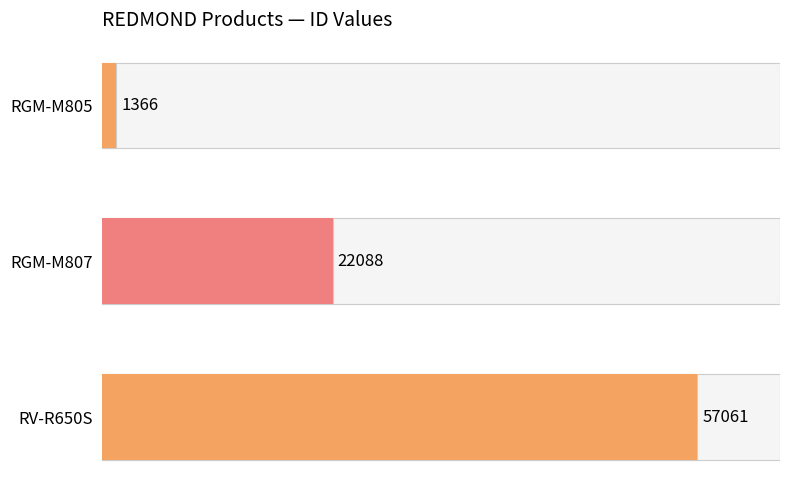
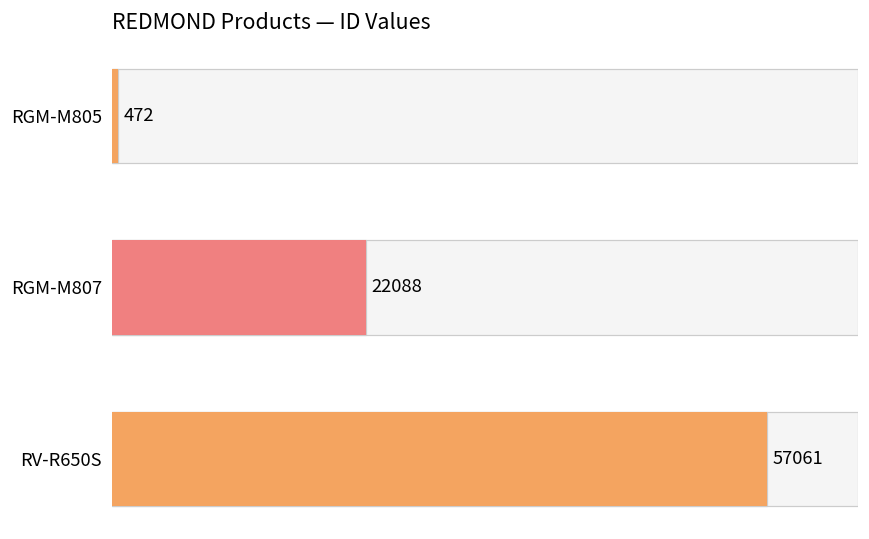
RGM-M805: 1366 -> 472
